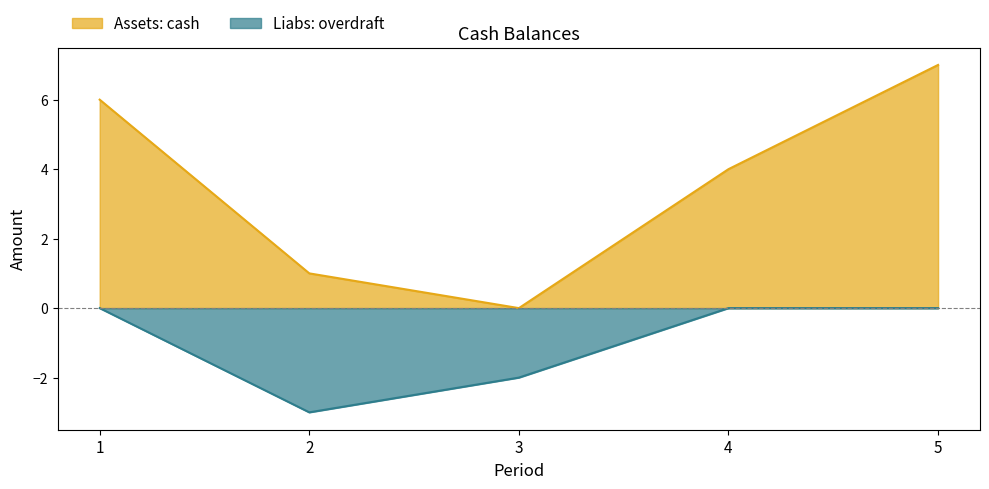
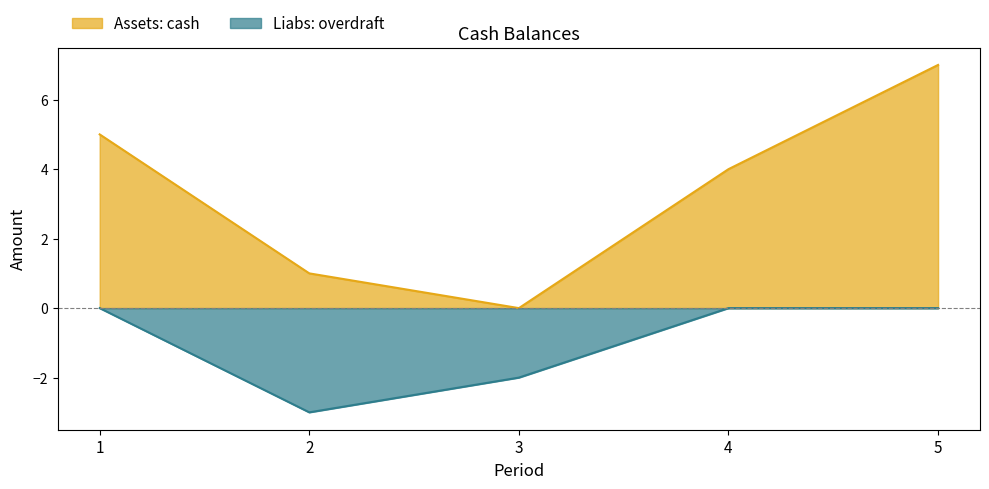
Assets: cash, 1: 6 -> 5
